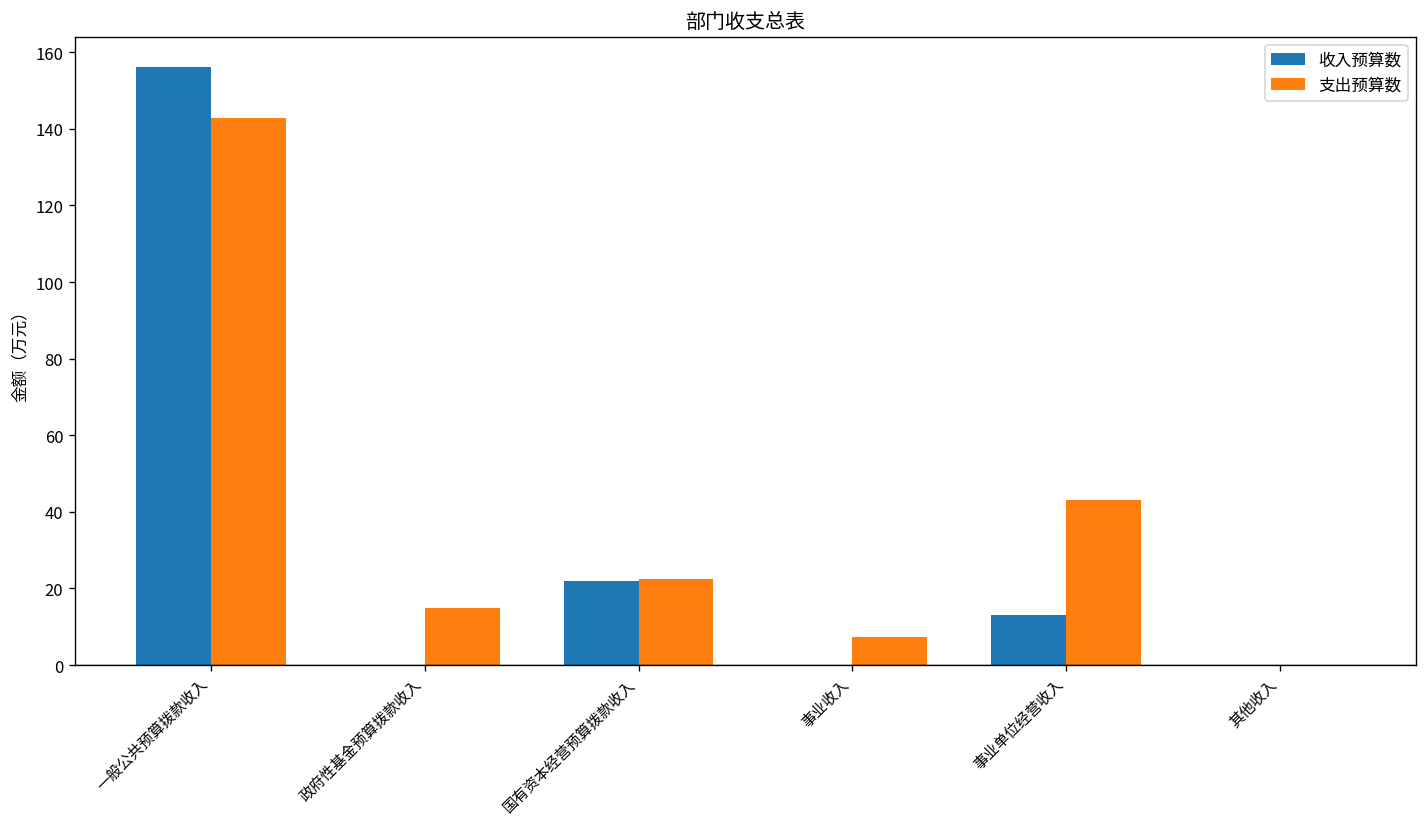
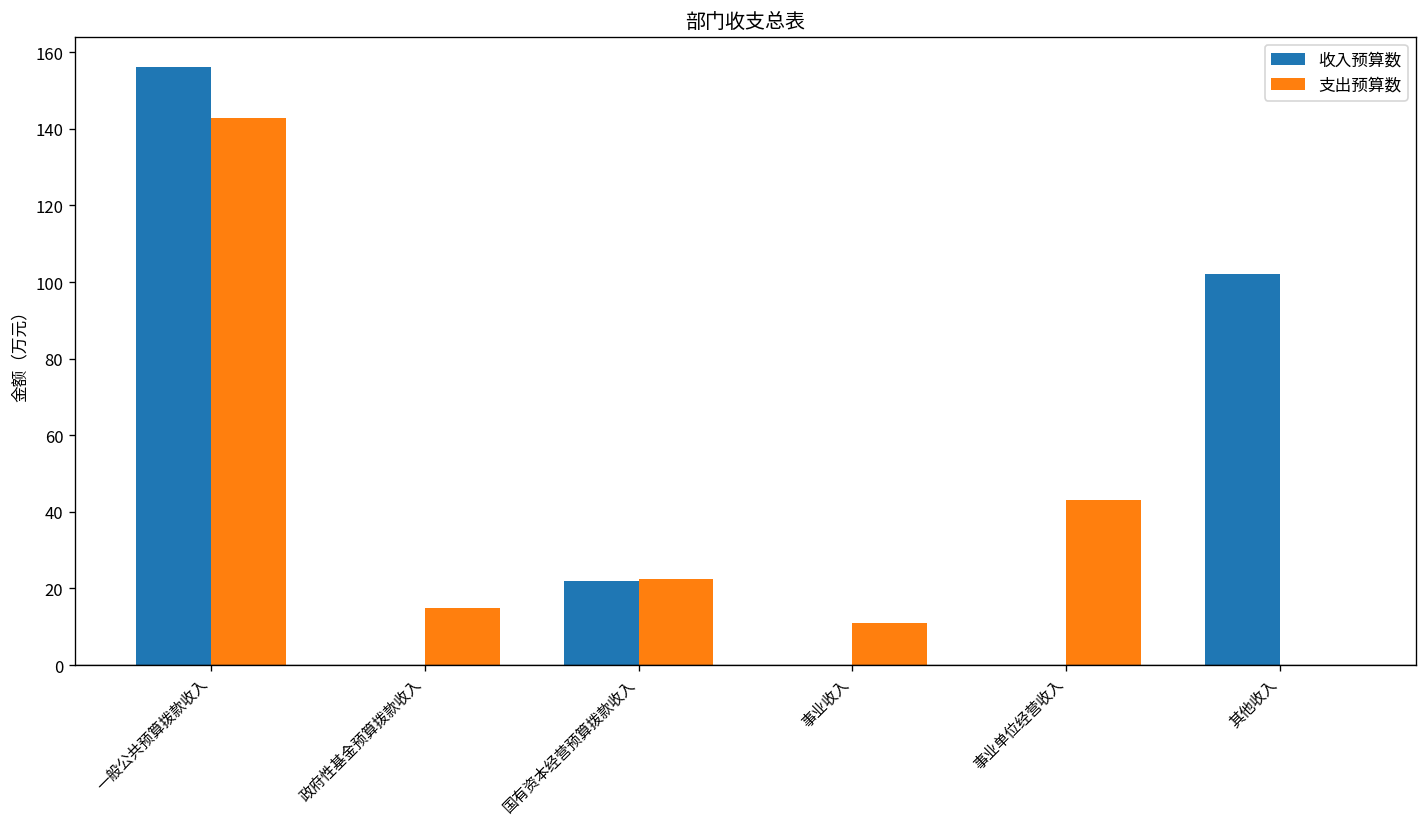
支出预算数, 事业收入: 7 -> 11
收入预算数, 事业单位经营收入: 13 -> 0
收入预算数, 其他收入: 0 -> 102
